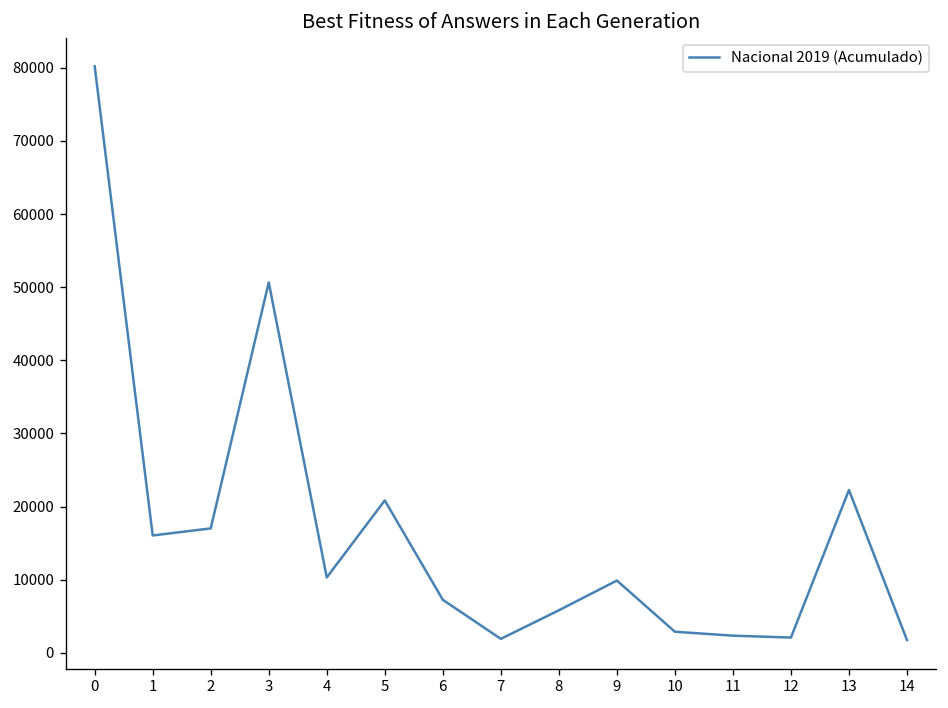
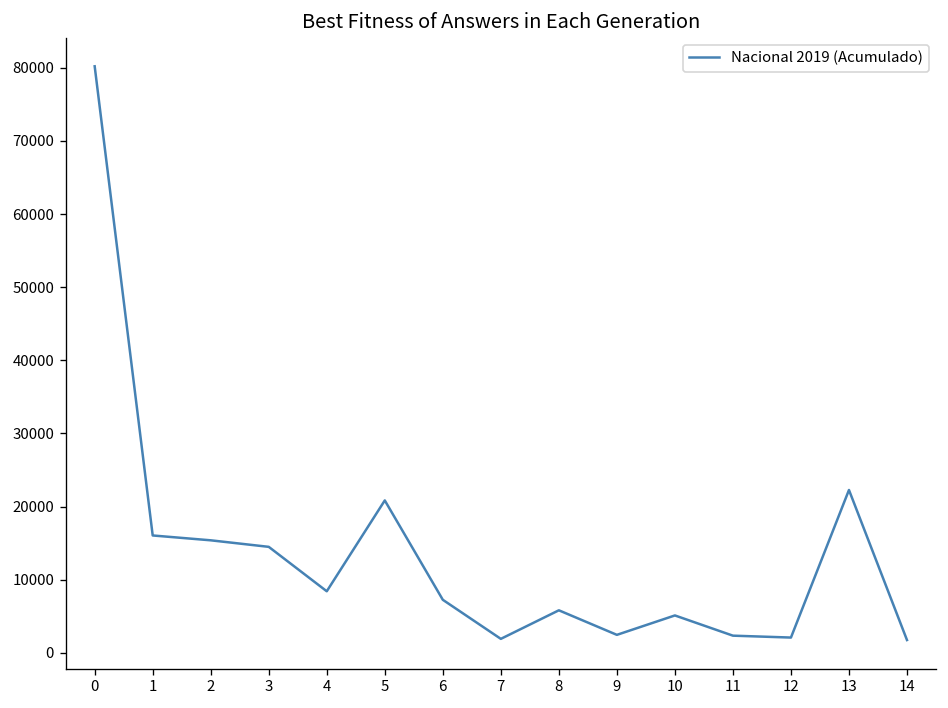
2: 17000 -> 15000
3: 51000 -> 14000
4: 10000 -> 8000
9: 10000 -> 2000
10: 3000 -> 5000
